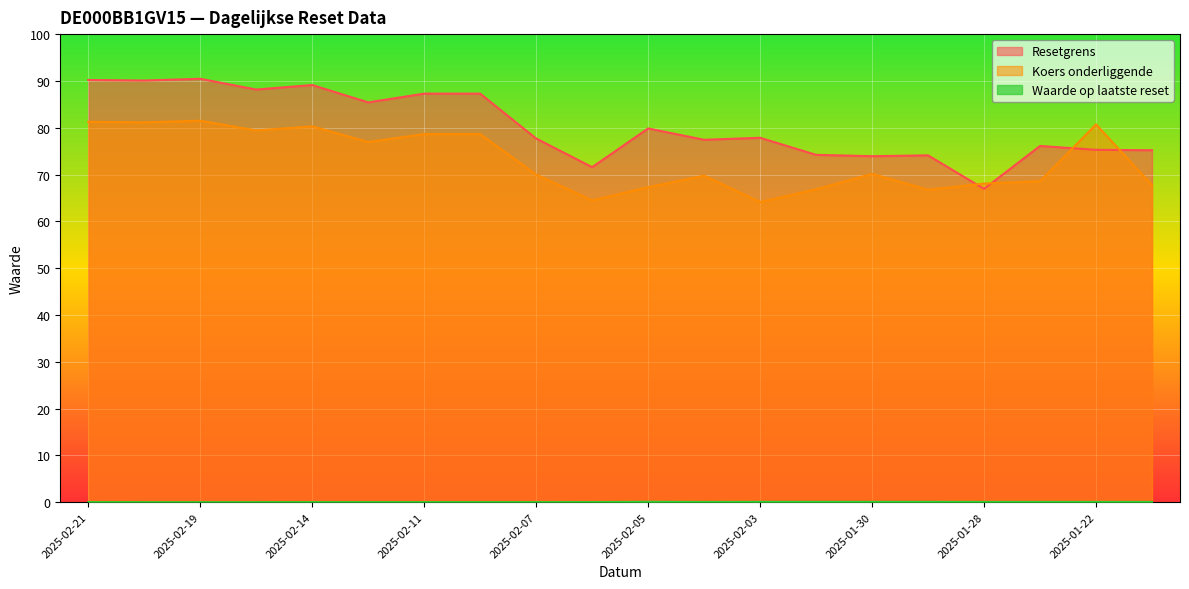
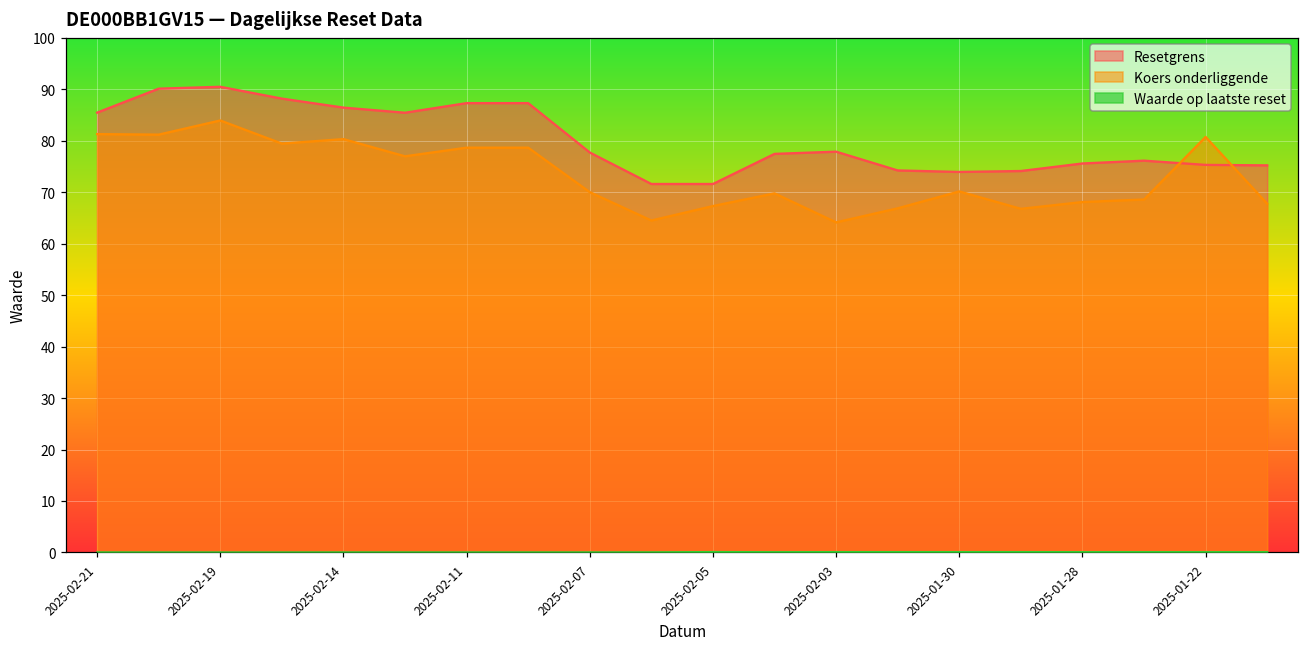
Resetgrens, 2025-02-21: 90 -> 85
Koers onderliggende, 2025-02-19: 81 -> 84
Resetgrens, 2025-02-14: 89 -> 86
Resetgrens, 2025-02-05: 80 -> 72
Resetgrens, 2025-01-28: 67 -> 76
